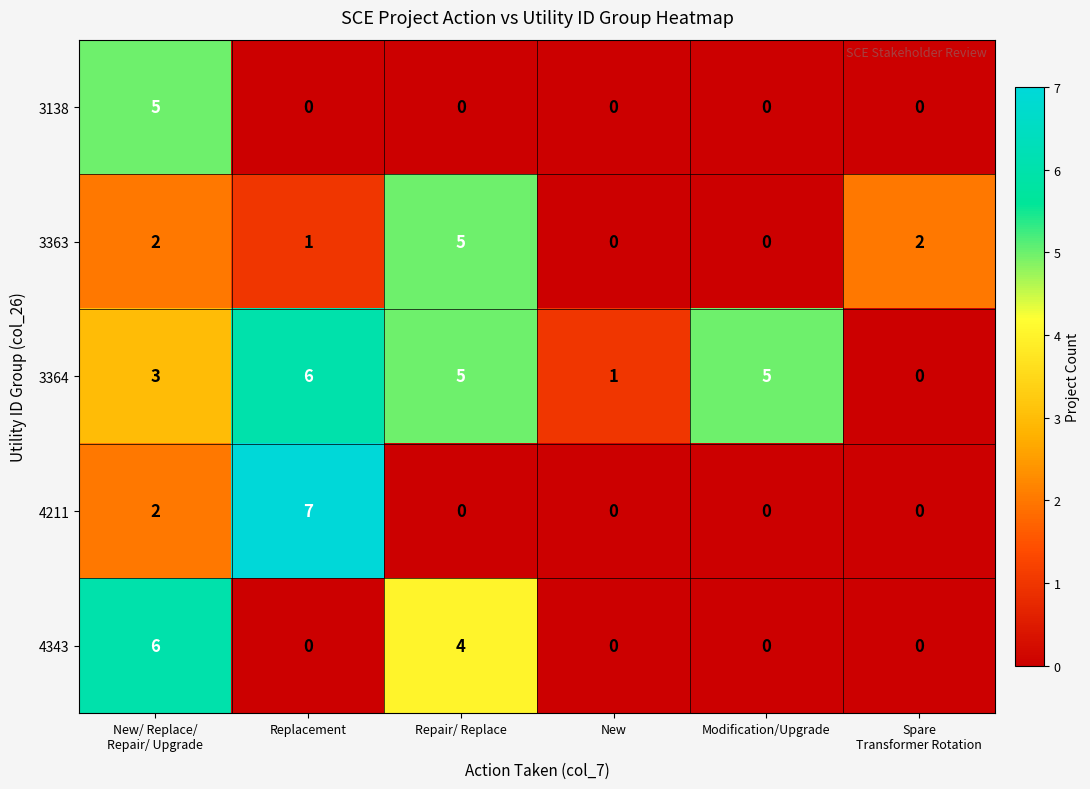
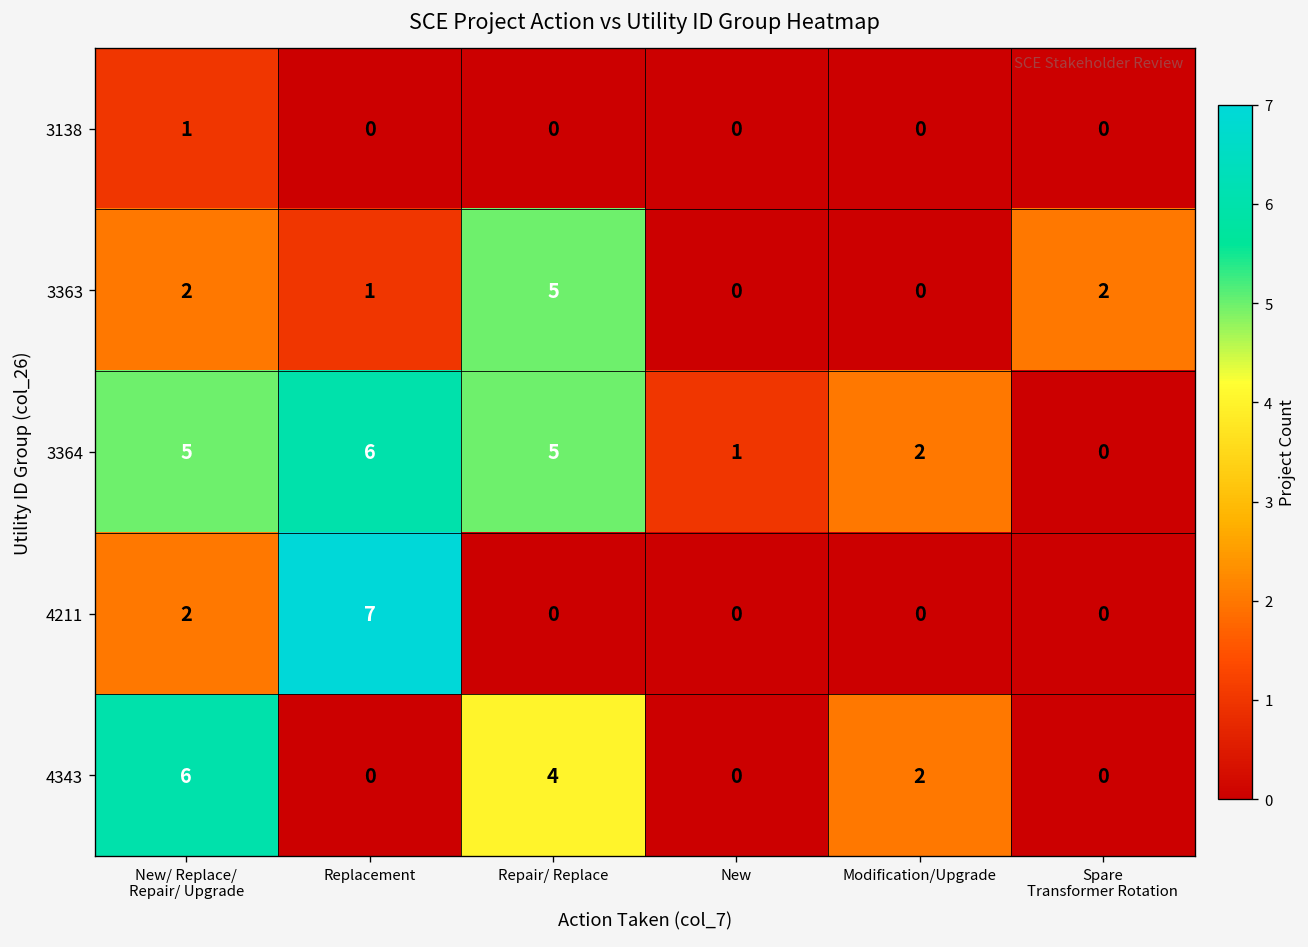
3138, New/ Replace/ Repair/ Upgrade: 5 -> 1
3364, New/ Replace/ Repair/ Upgrade: 3 -> 5
3364, Modification/Upgrade: 5 -> 2
4343, Modification/Upgrade: 0 -> 2
